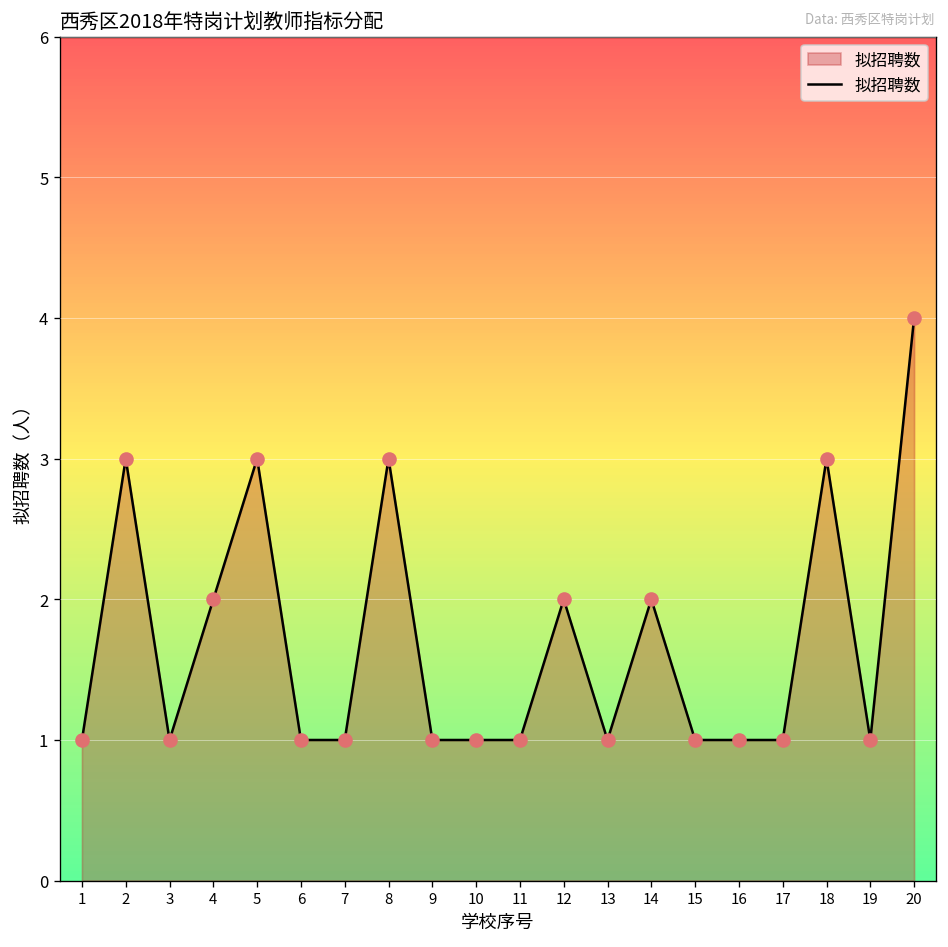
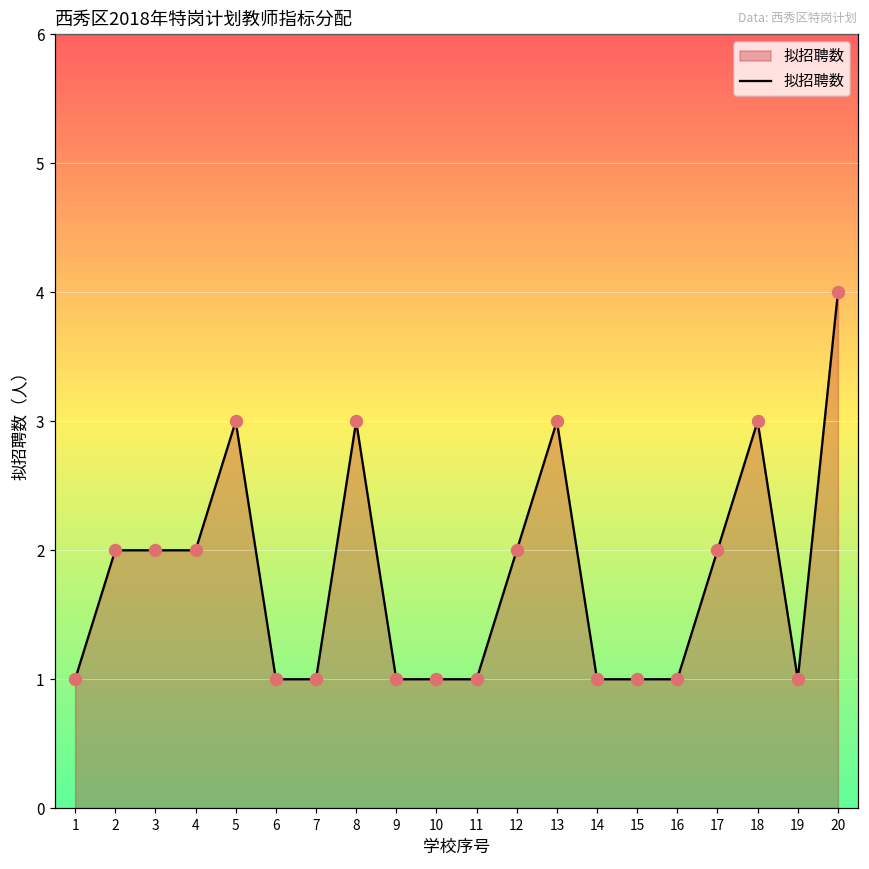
2: 3 -> 2
3: 1 -> 2
13: 1 -> 3
14: 2 -> 1
17: 1 -> 2
